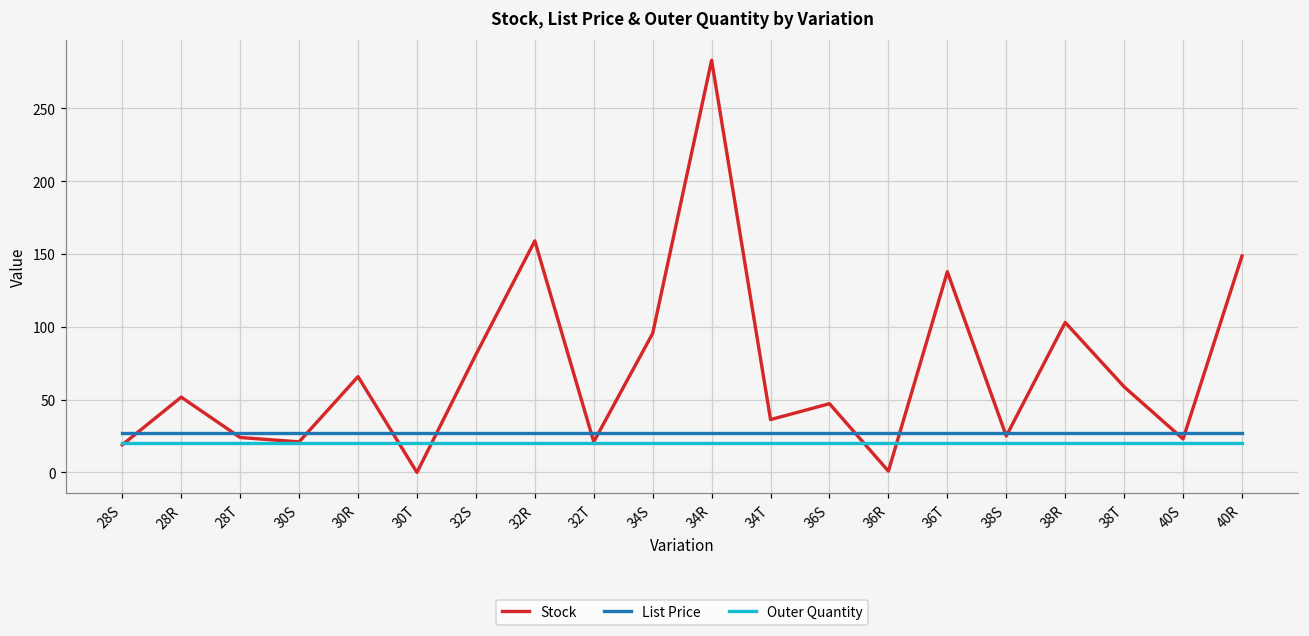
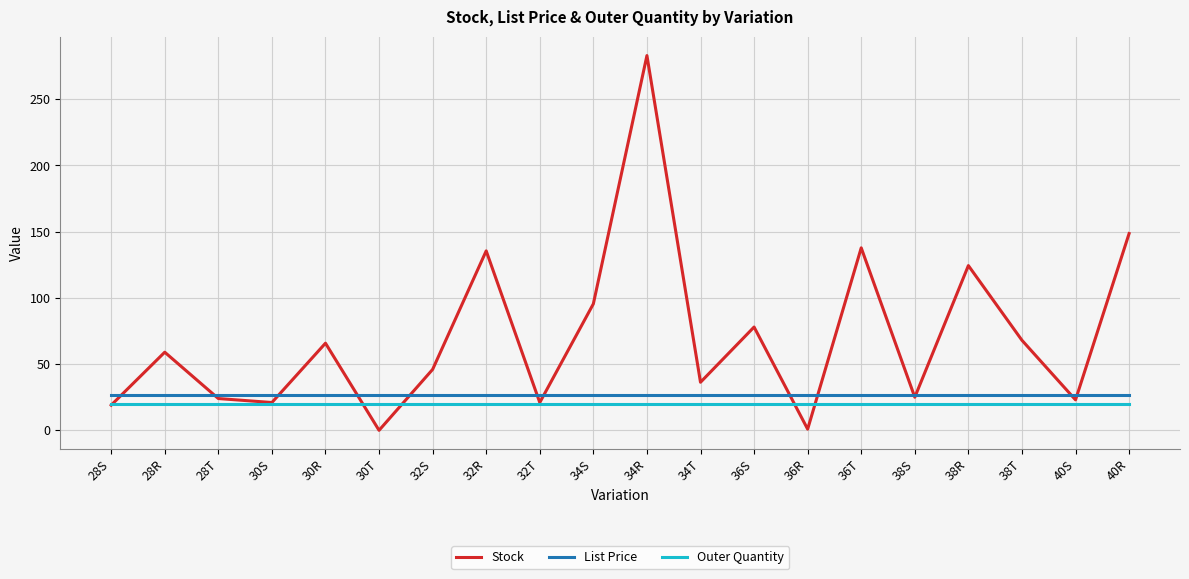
Stock, 28R: 52 -> 59
Stock, 32S: 81 -> 46
Stock, 32R: 159 -> 136
Stock, 36S: 47 -> 78
Stock, 38R: 103 -> 124
Stock, 38T: 59 -> 68
